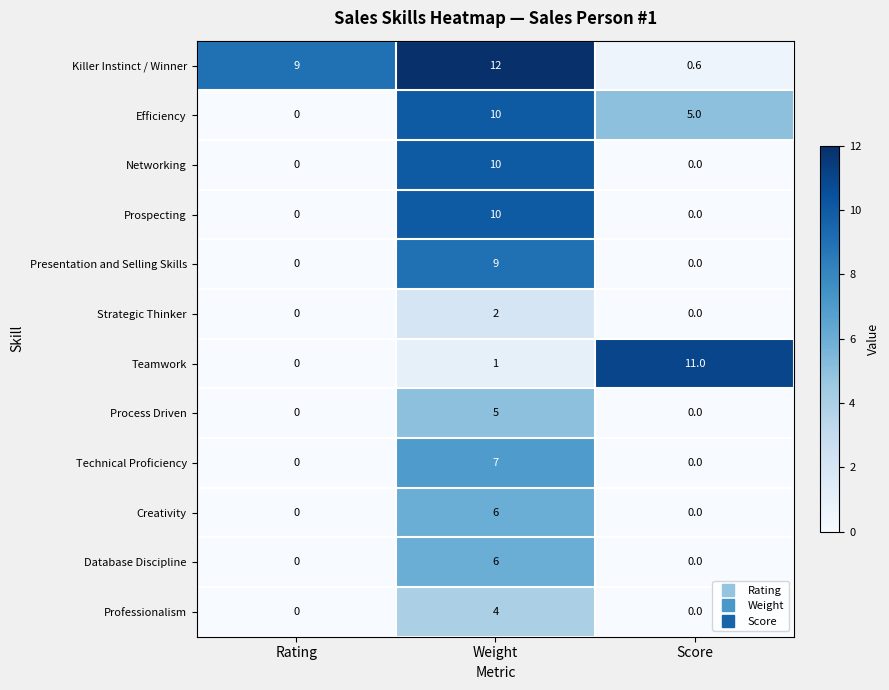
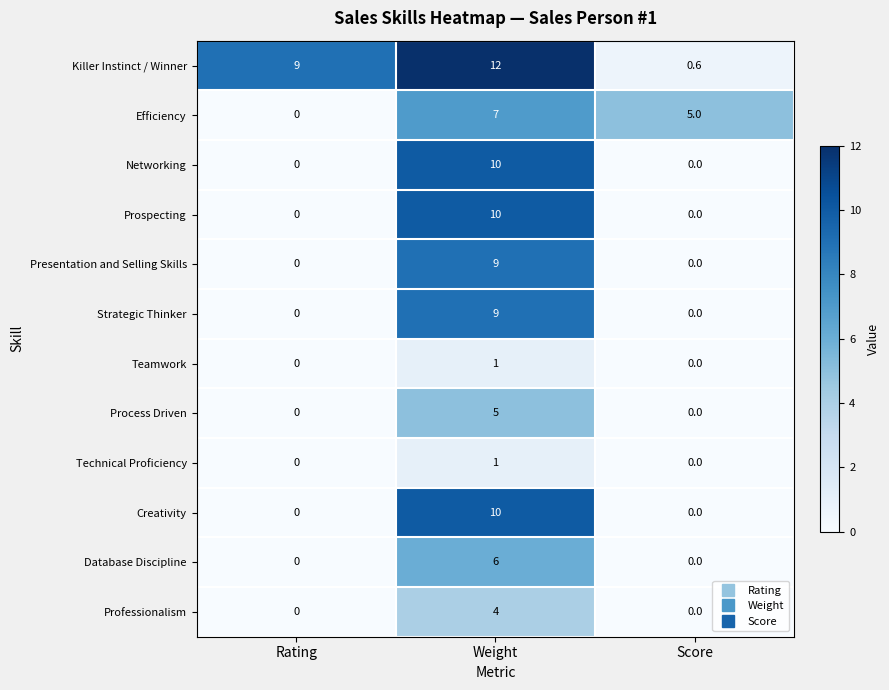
Efficiency, Weight: 10 -> 7
Strategic Thinker, Weight: 2 -> 9
Teamwork, Score: 11.0 -> 0.0
Technical Proficiency, Weight: 7 -> 1
Creativity, Weight: 6 -> 10
